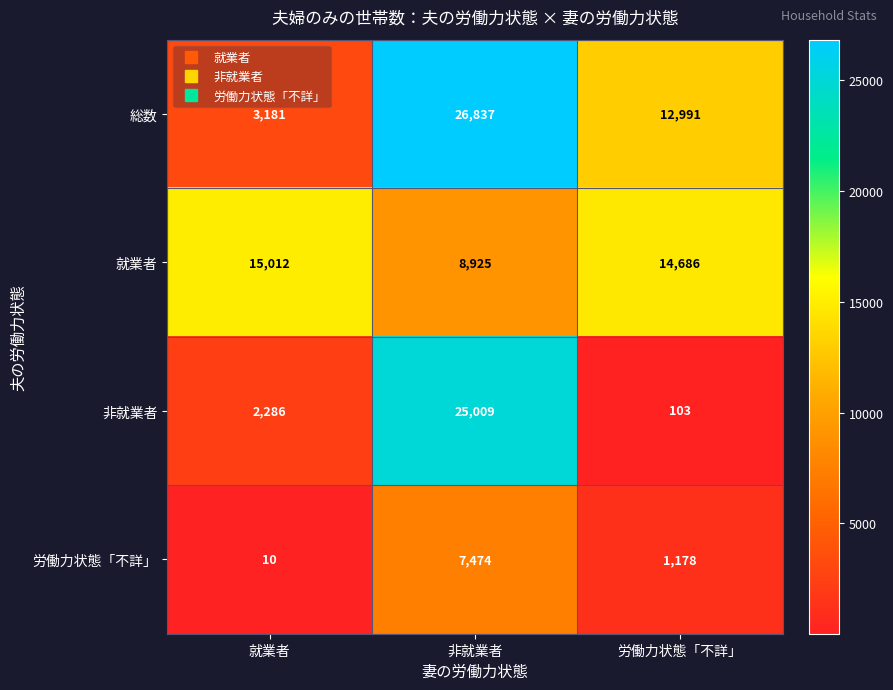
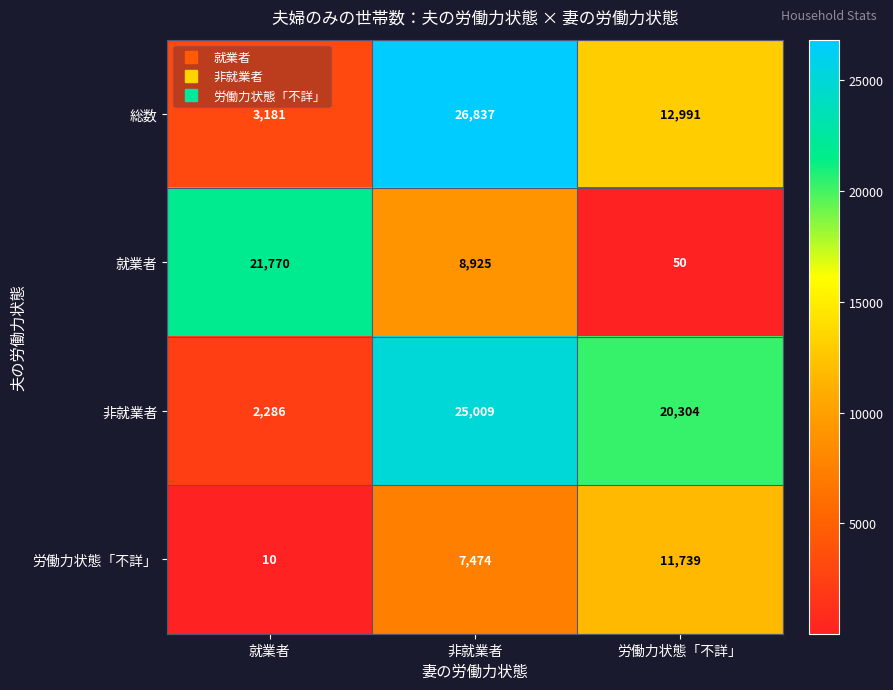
就業者, 就業者: 15,012 -> 21,770
就業者, 労働力状態「不詳」: 14,686 -> 50
非就業者, 労働力状態「不詳」: 103 -> 20,304
労働力状態「不詳」, 労働力状態「不詳」: 1,178 -> 11,739
